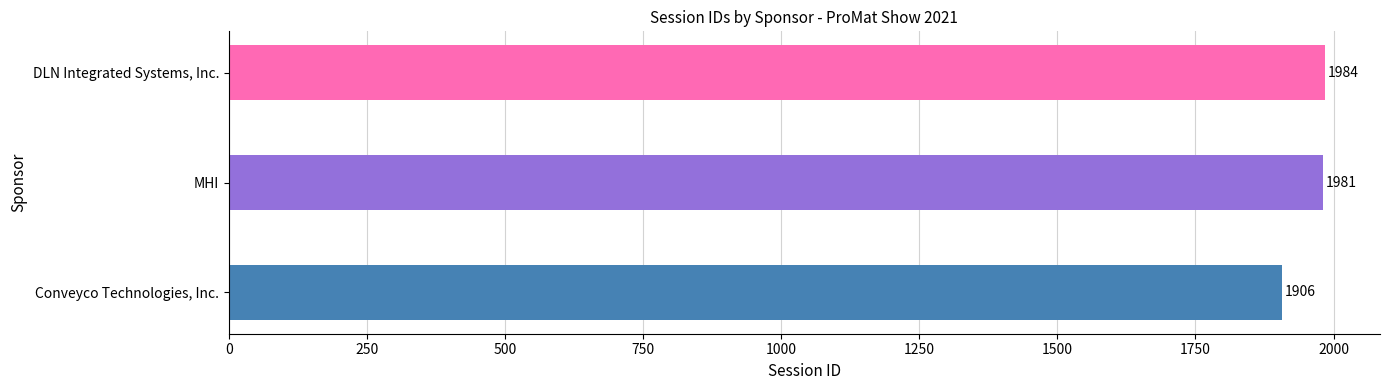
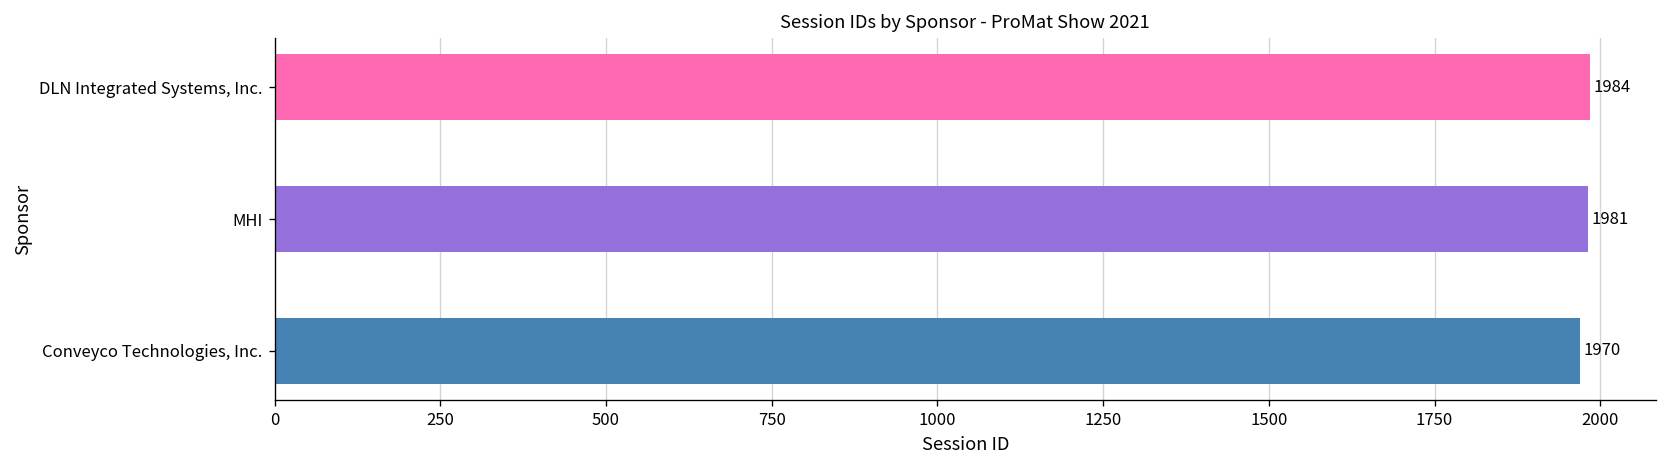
Conveyco Technologies, Inc.: 1906 -> 1970
